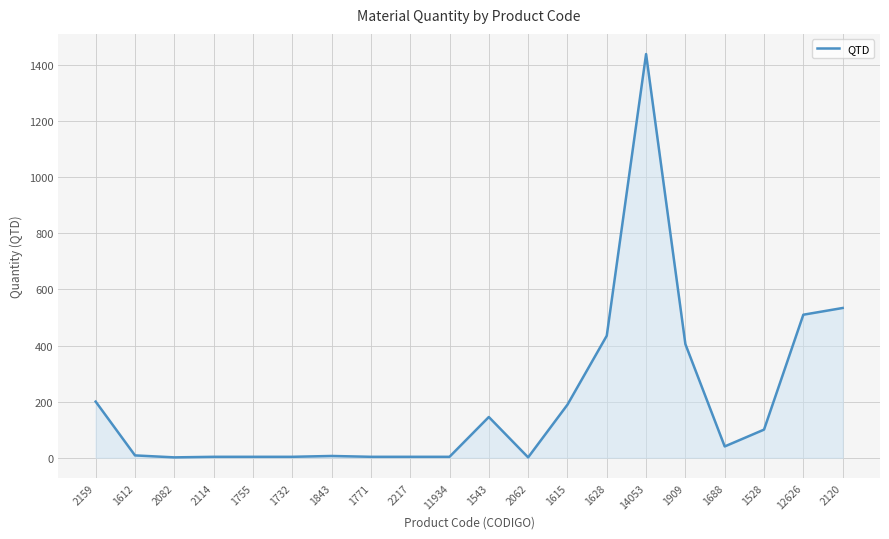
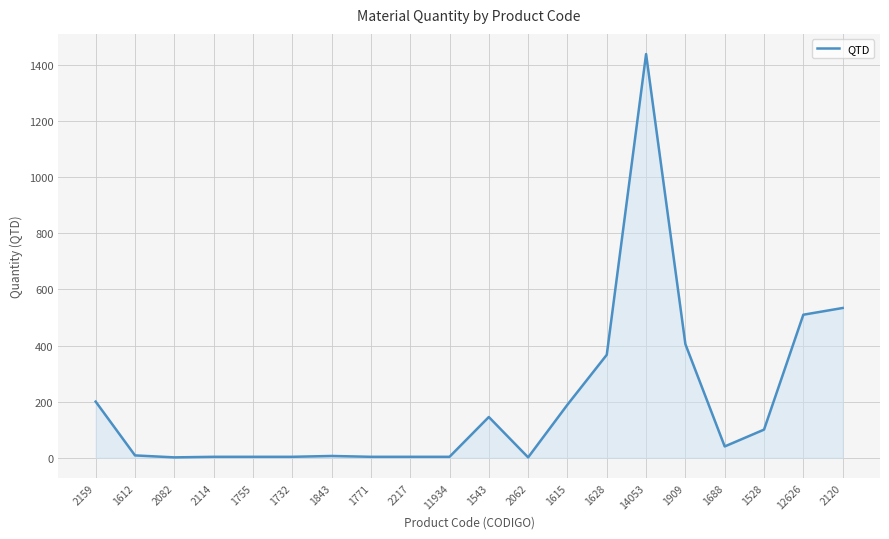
1628: 440 -> 370
